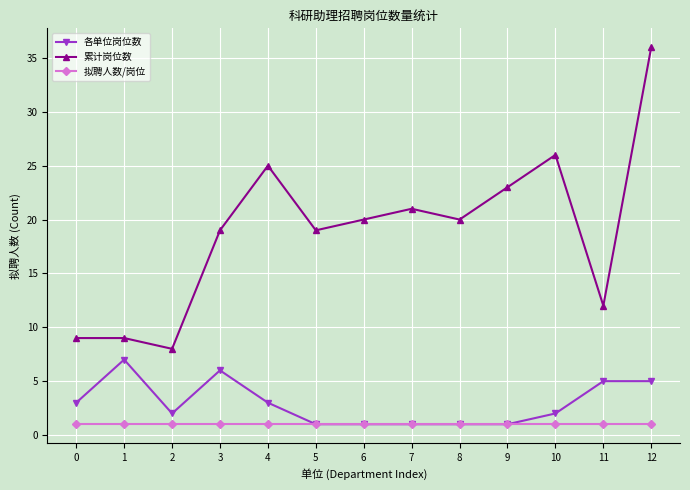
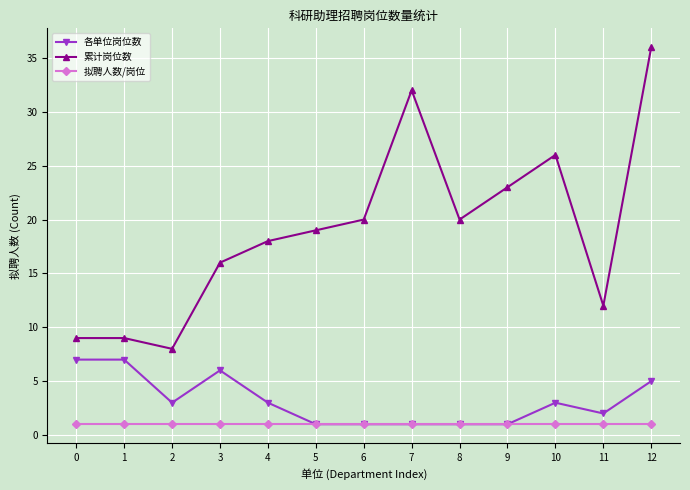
各单位岗位数, 0: 3 -> 7
各单位岗位数, 2: 2 -> 3
累计岗位数, 3: 19 -> 16
累计岗位数, 4: 25 -> 18
累计岗位数, 7: 21 -> 32
各单位岗位数, 10: 2 -> 3
各单位岗位数, 11: 5 -> 2
